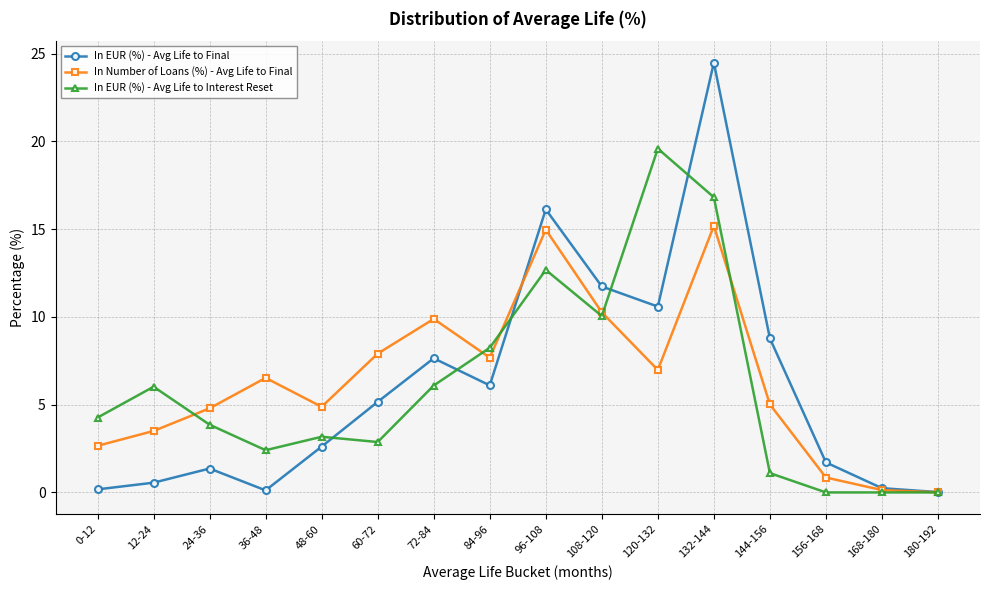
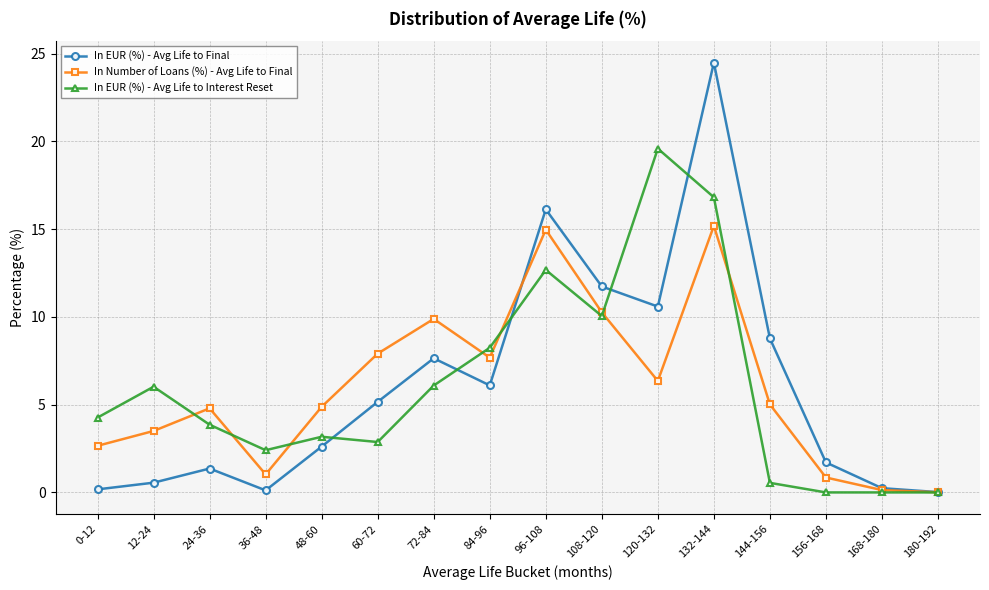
In Number of Loans (%) - Avg Life to Final, 36-48: 6.5 -> 1.0
In Number of Loans (%) - Avg Life to Final, 120-132: 7.0 -> 6.4
In EUR (%) - Avg Life to Interest Reset, 144-156: 1.1 -> 0.5
